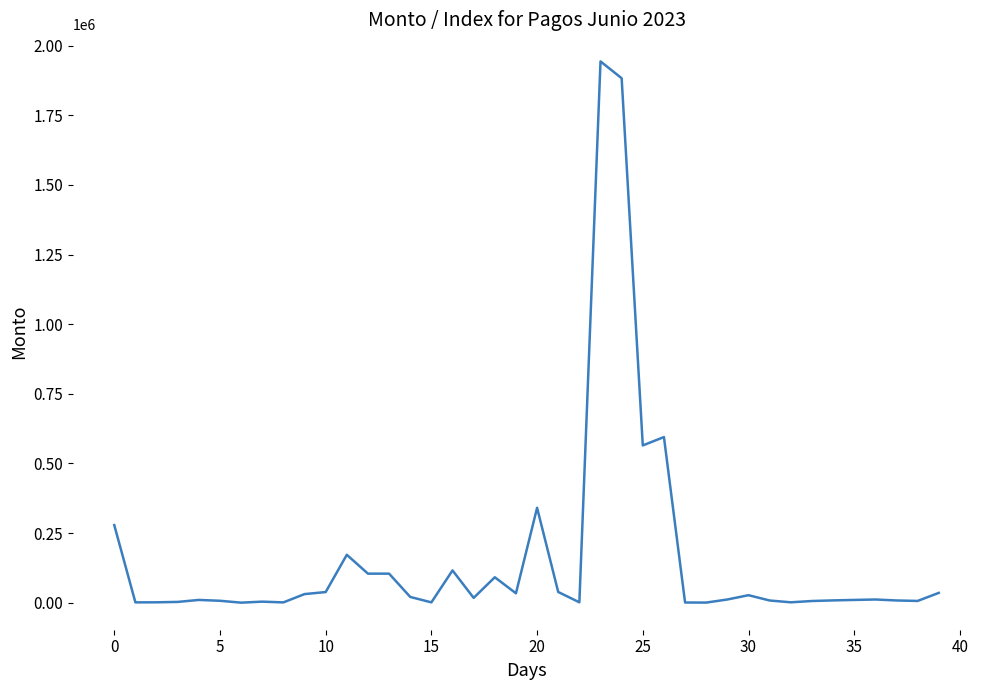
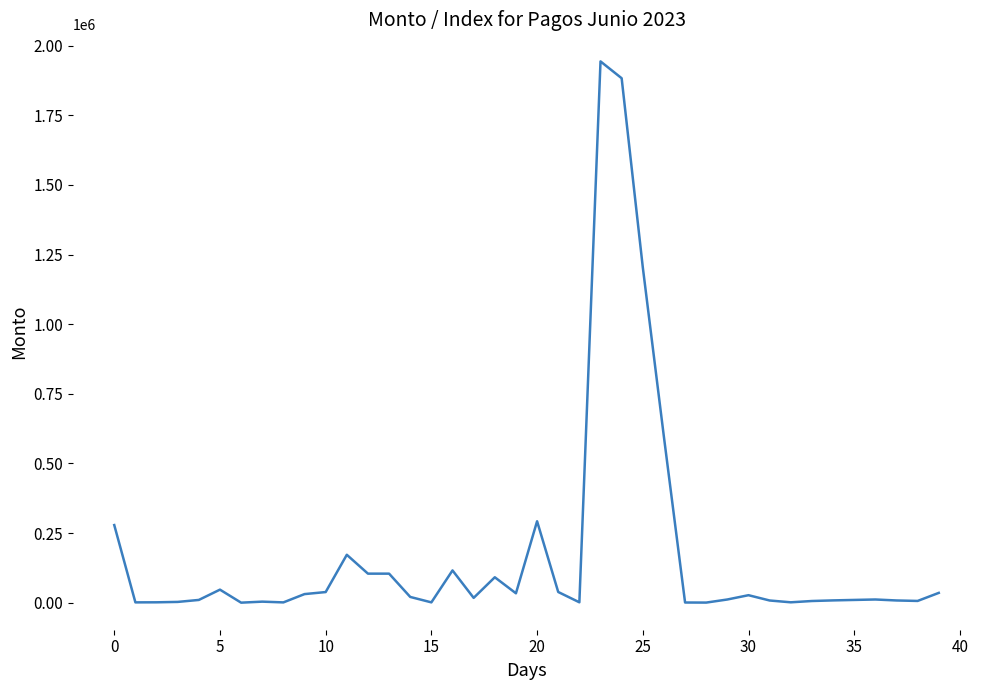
5: 10000 -> 50000
20: 340000 -> 290000
25: 560000 -> 1200000
